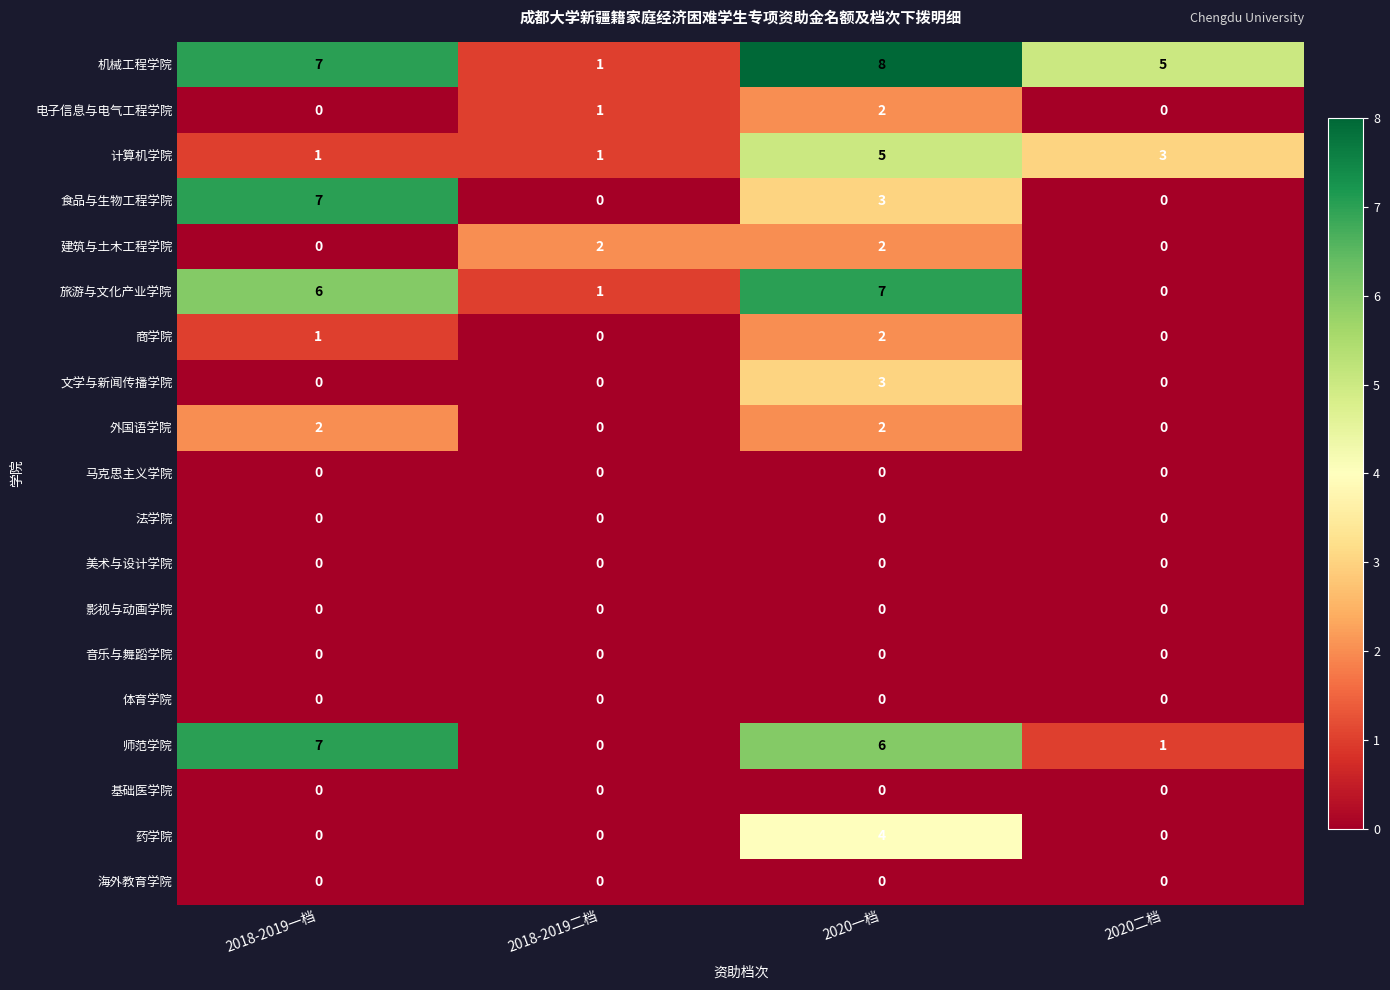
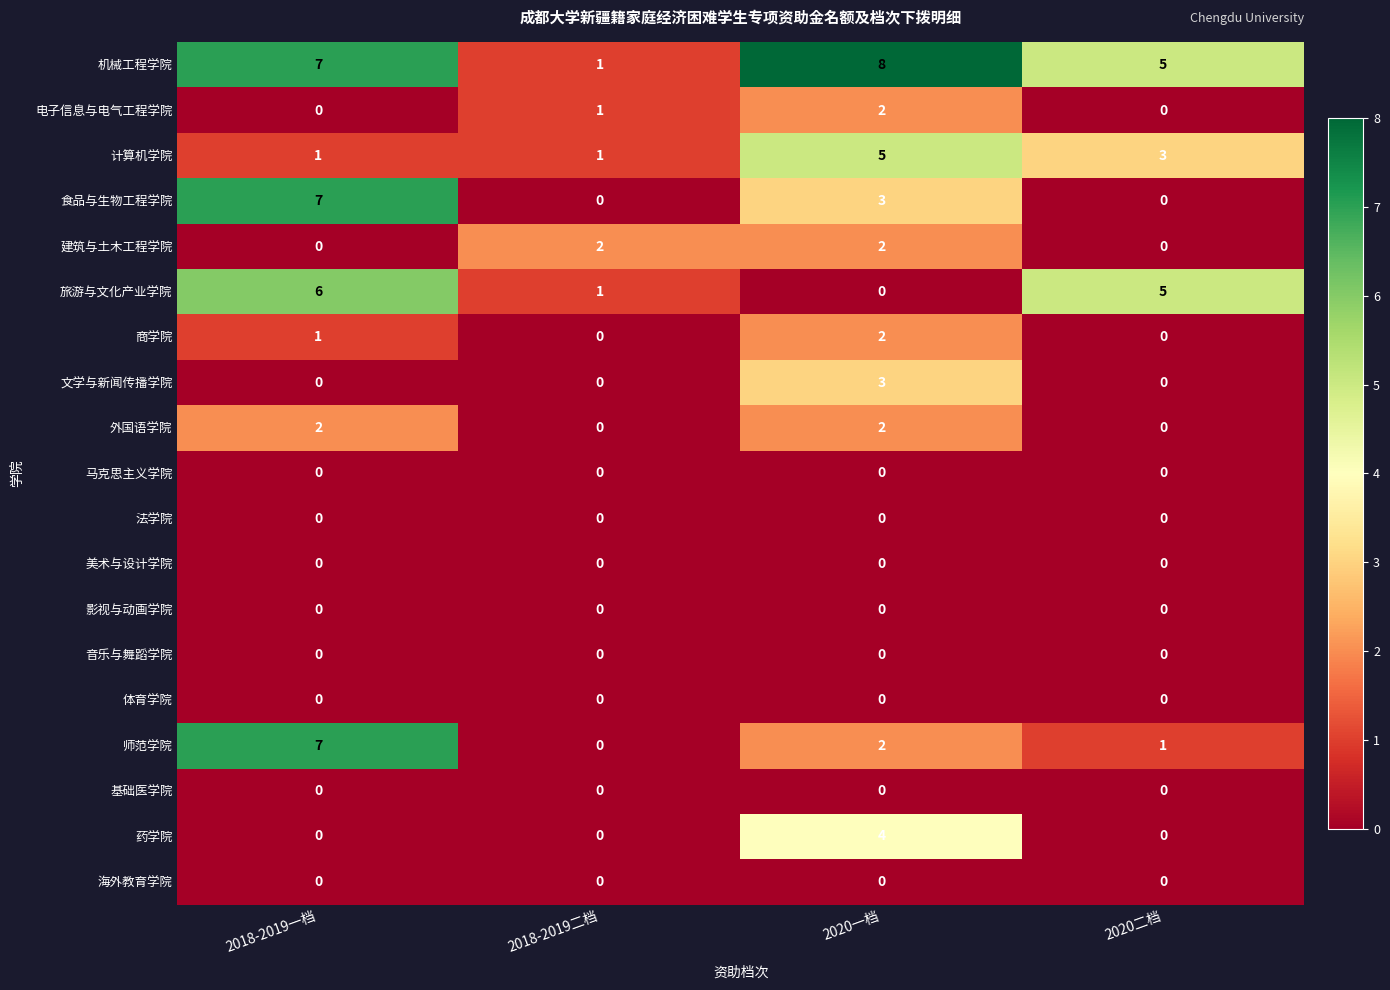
旅游与文化产业学院, 2020一档: 7 -> 0
旅游与文化产业学院, 2020二档: 0 -> 5
师范学院, 2020一档: 6 -> 2
